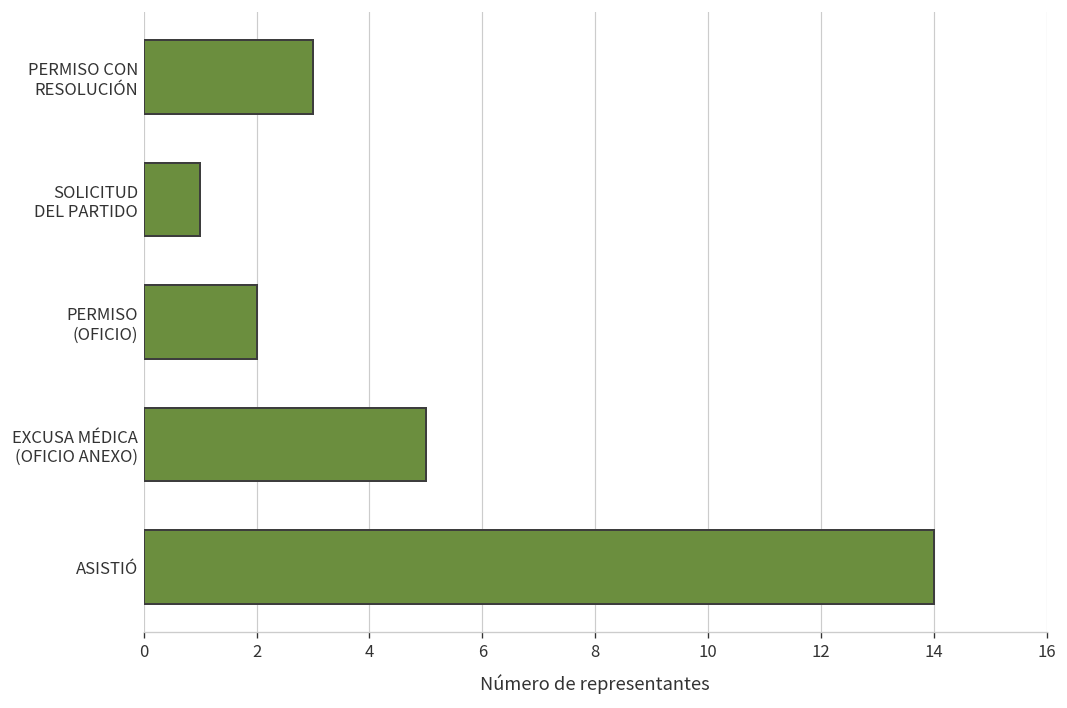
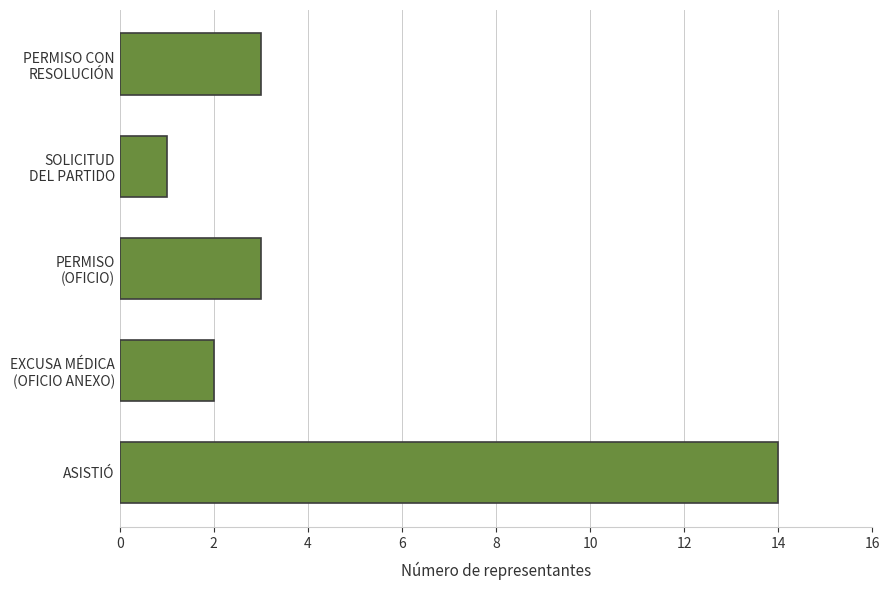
PERMISO (OFICIO): 2 -> 3
EXCUSA MÉDICA (OFICIO ANEXO): 5 -> 2
